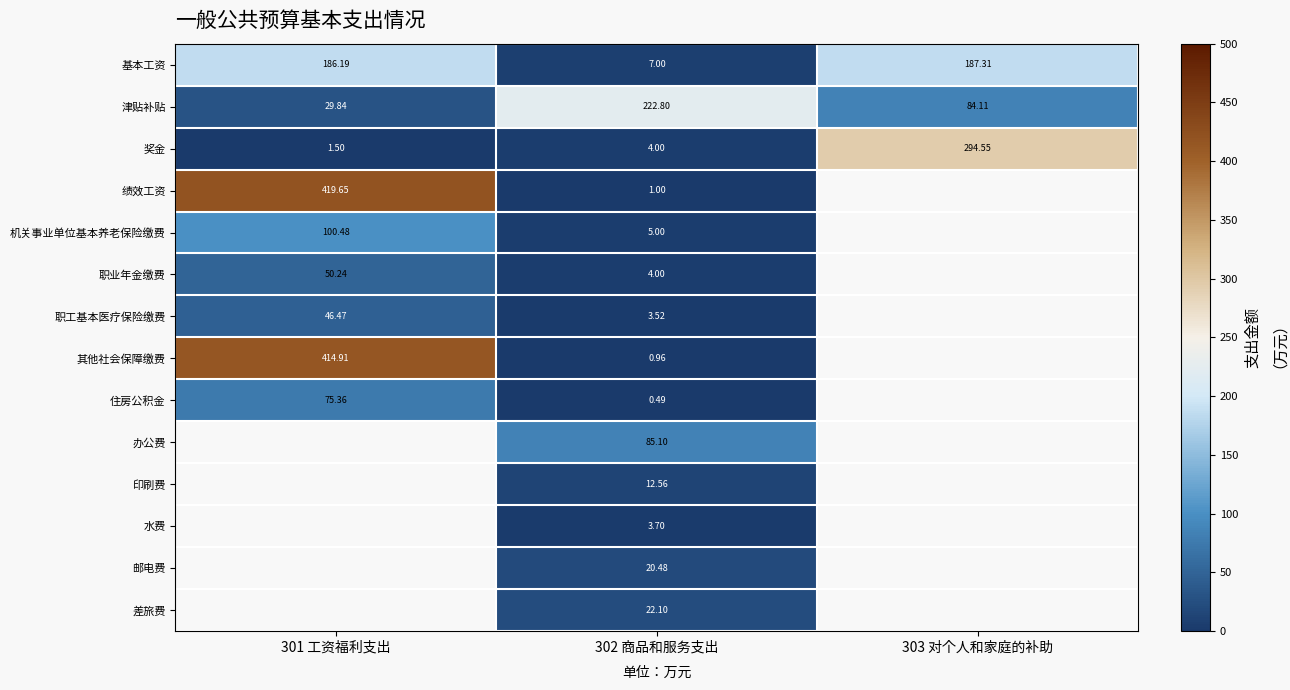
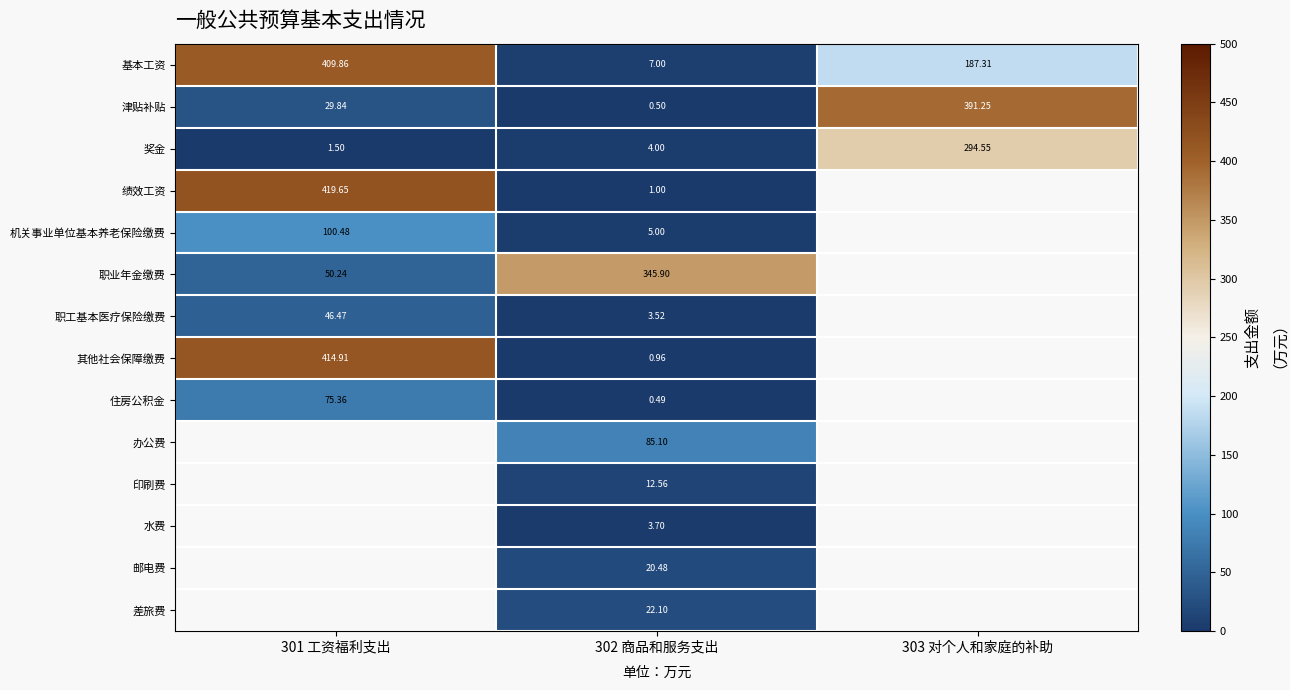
基本工资, 301 工资福利支出: 186.19 -> 409.86
津贴补贴, 302 商品和服务支出: 222.80 -> 0.50
津贴补贴, 303 对个人和家庭的补助: 84.11 -> 391.25
职业年金缴费, 302 商品和服务支出: 4.00 -> 345.90
